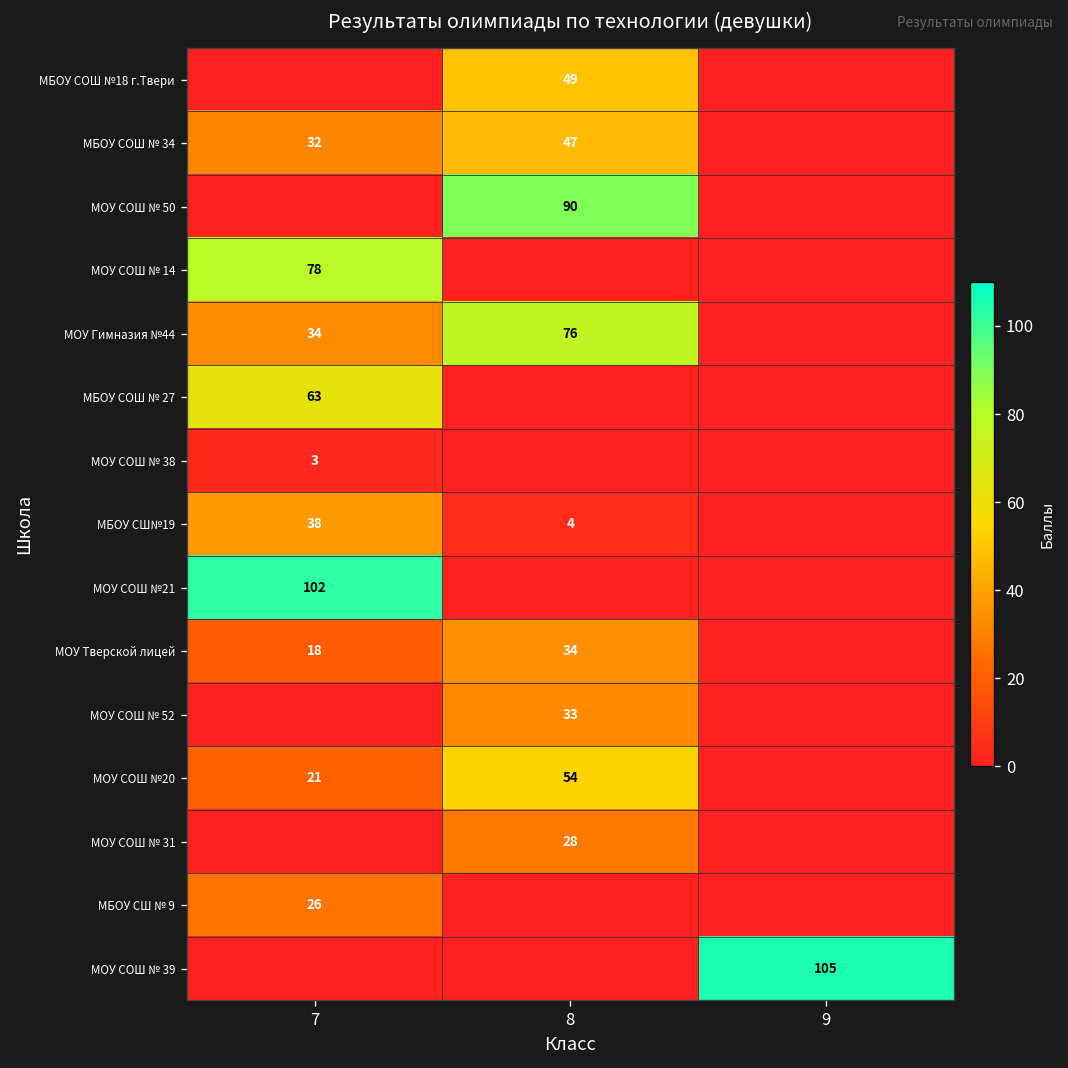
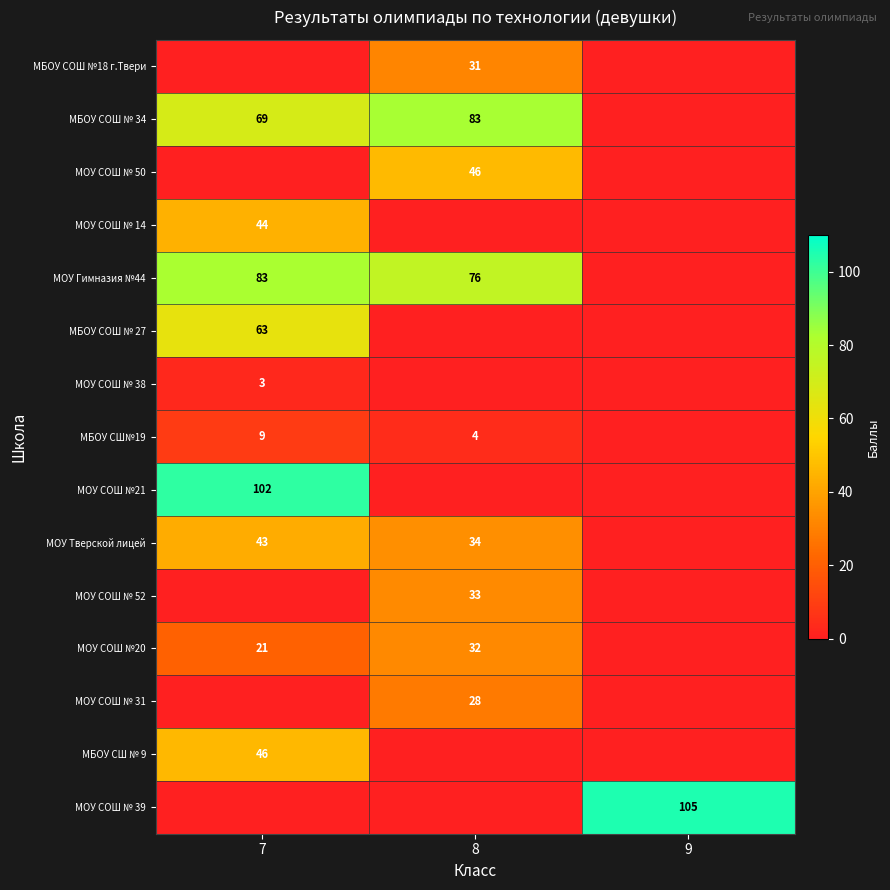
МБОУ СОШ №18 г.Твери, 8: 49 -> 31
МБОУ СОШ № 34, 7: 32 -> 69
МБОУ СОШ № 34, 8: 47 -> 83
МОУ СОШ № 50, 8: 90 -> 46
МОУ СОШ № 14, 7: 78 -> 44
МОУ Гимназия №44, 7: 34 -> 83
МБОУ СШ№19, 7: 38 -> 9
МОУ Тверской лицей, 7: 18 -> 43
МОУ СОШ №20, 8: 54 -> 32
МБОУ СШ № 9, 7: 26 -> 46
